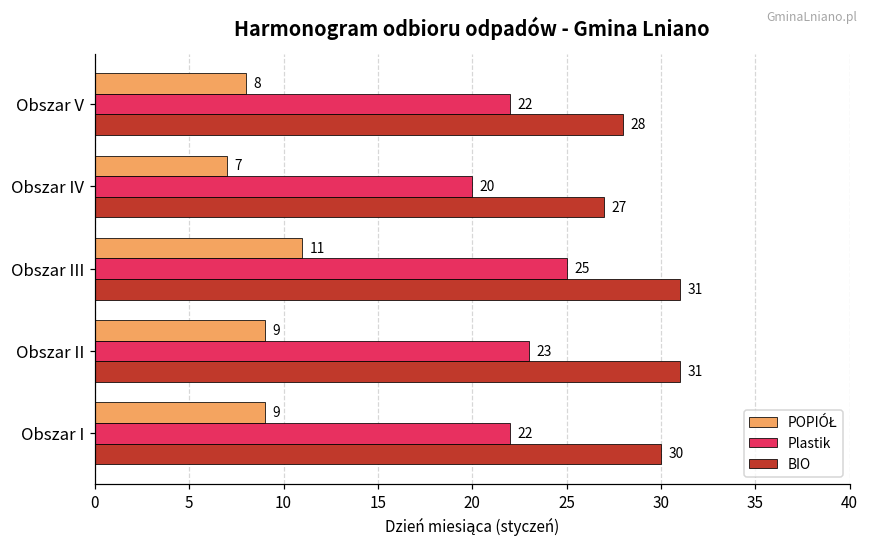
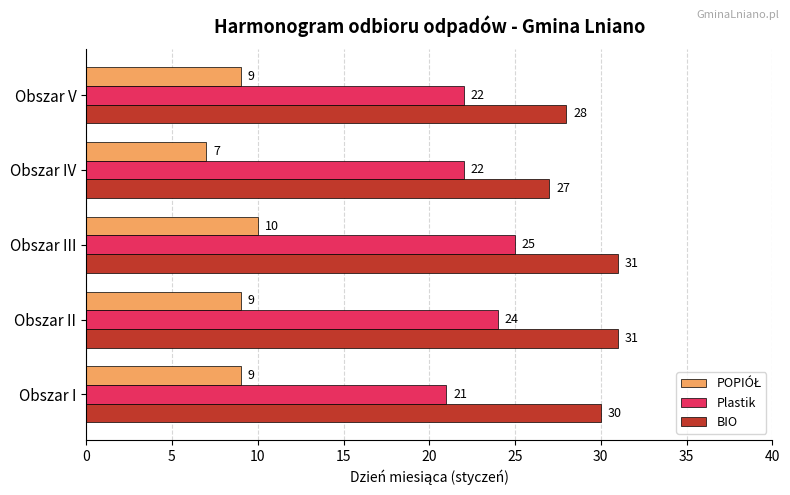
POPIÓŁ, Obszar V: 8 -> 9
Plastik, Obszar IV: 20 -> 22
POPIÓŁ, Obszar III: 11 -> 10
Plastik, Obszar II: 23 -> 24
Plastik, Obszar I: 22 -> 21
